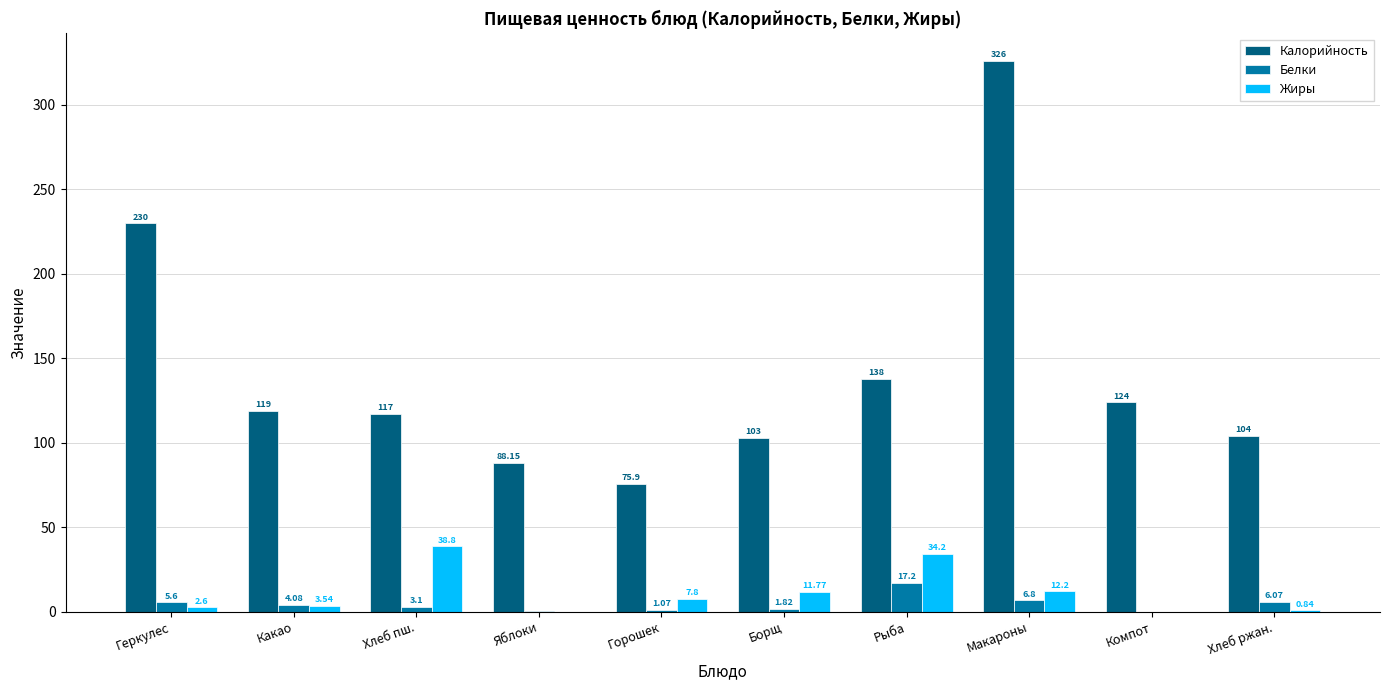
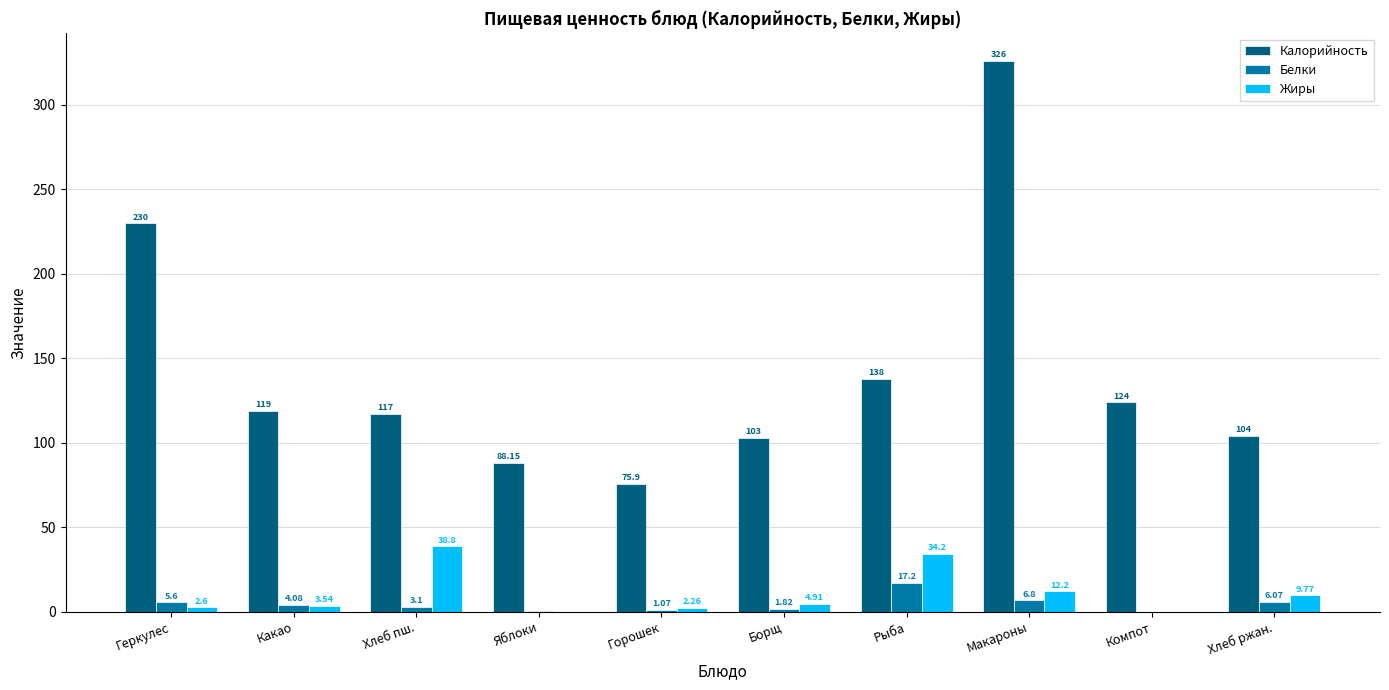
Жиры, Горошек: 7.8 -> 2.26
Жиры, Борщ: 11.77 -> 4.91
Жиры, Хлеб ржан.: 0.84 -> 9.77
